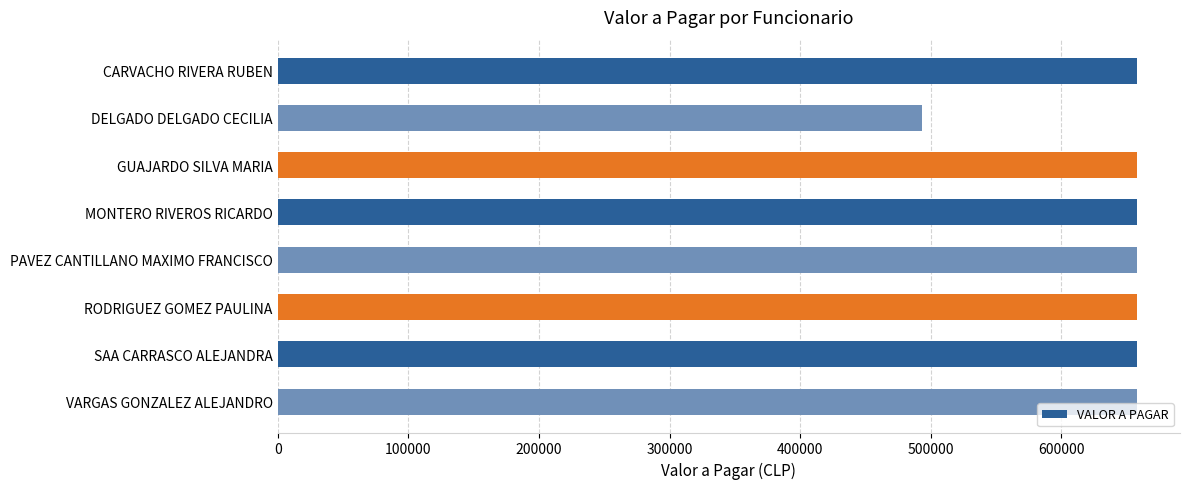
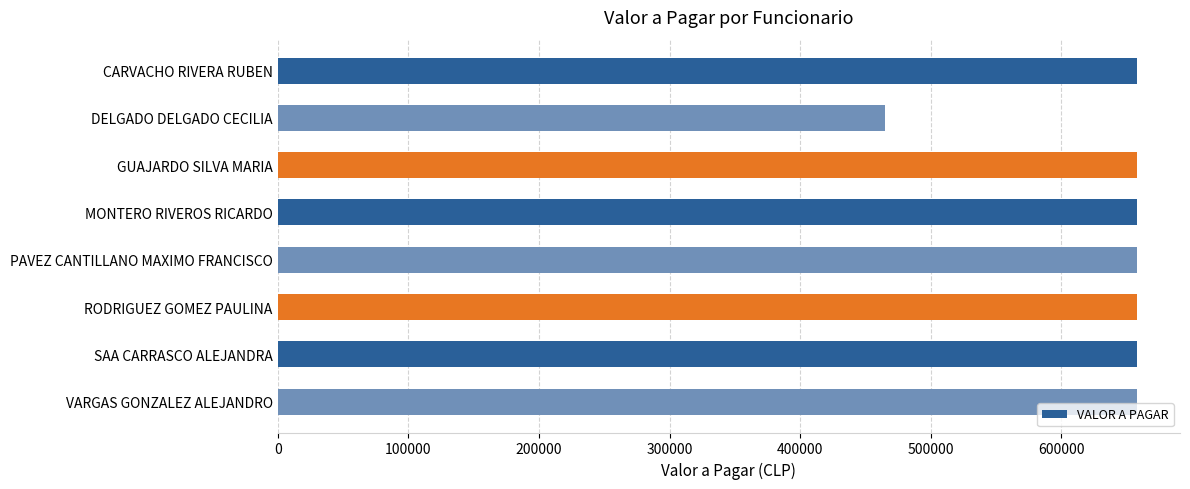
DELGADO DELGADO CECILIA: 493000 -> 465000
